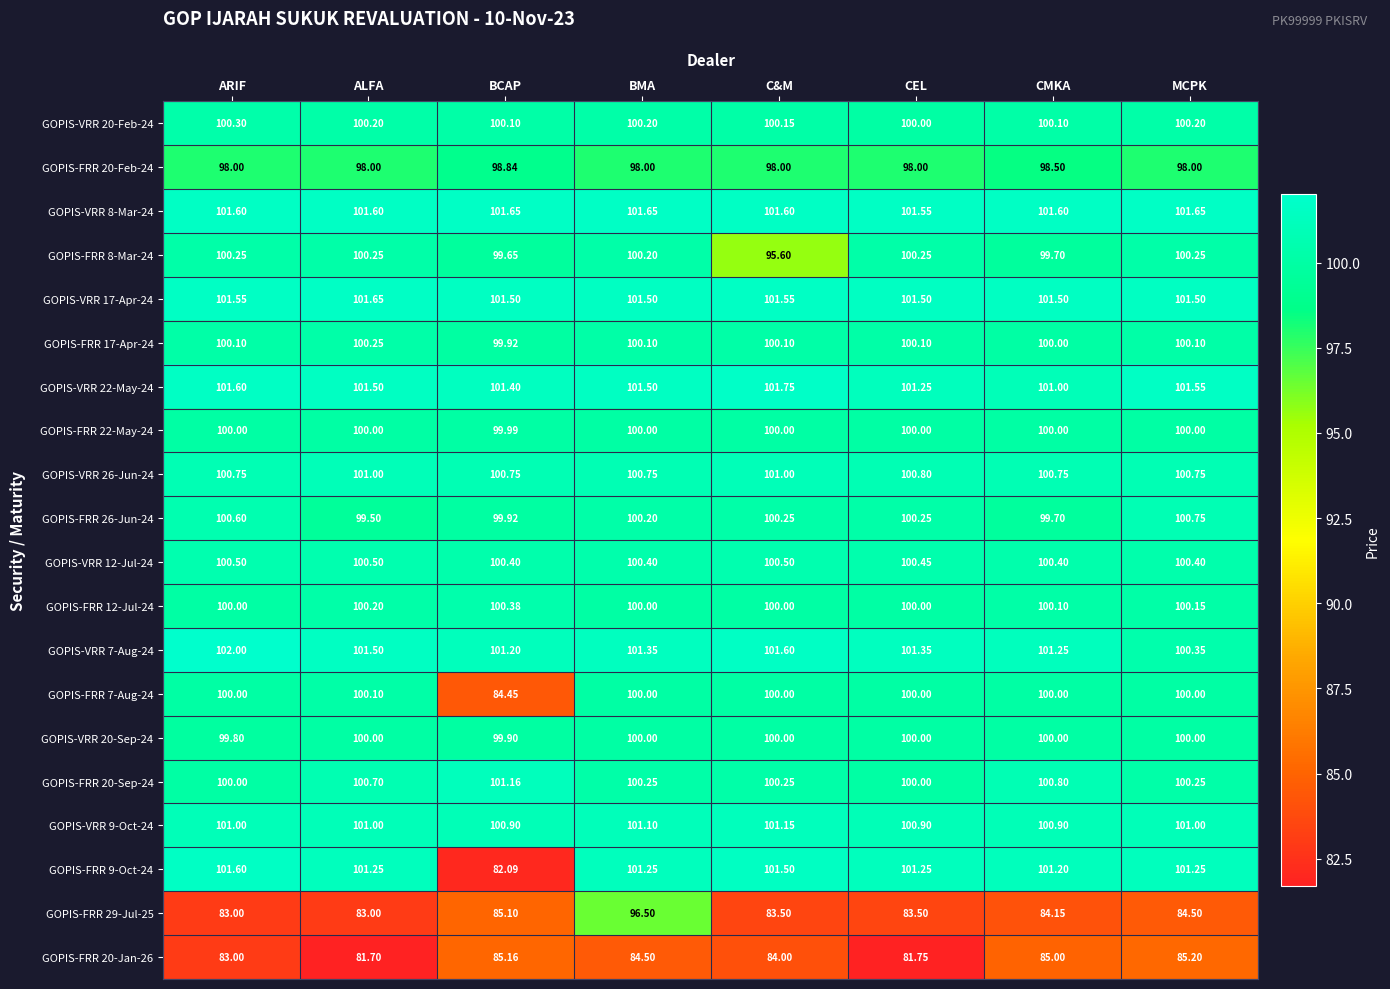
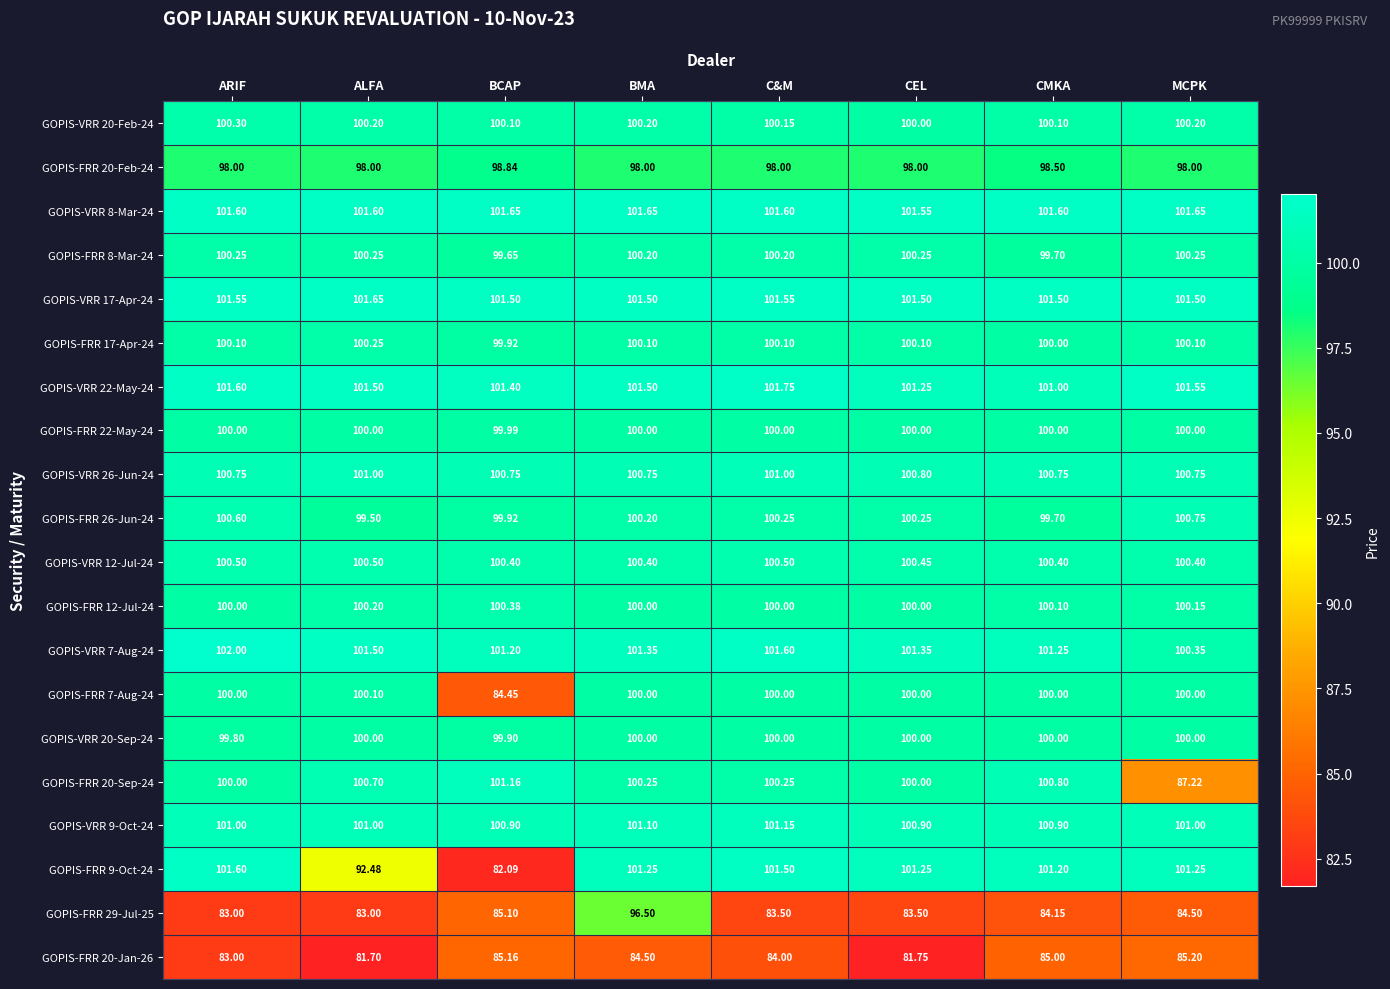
GOPIS-FRR 8-Mar-24, C&M: 95.60 -> 100.20
GOPIS-FRR 20-Sep-24, MCPK: 100.25 -> 87.22
GOPIS-FRR 9-Oct-24, ALFA: 101.25 -> 92.48
